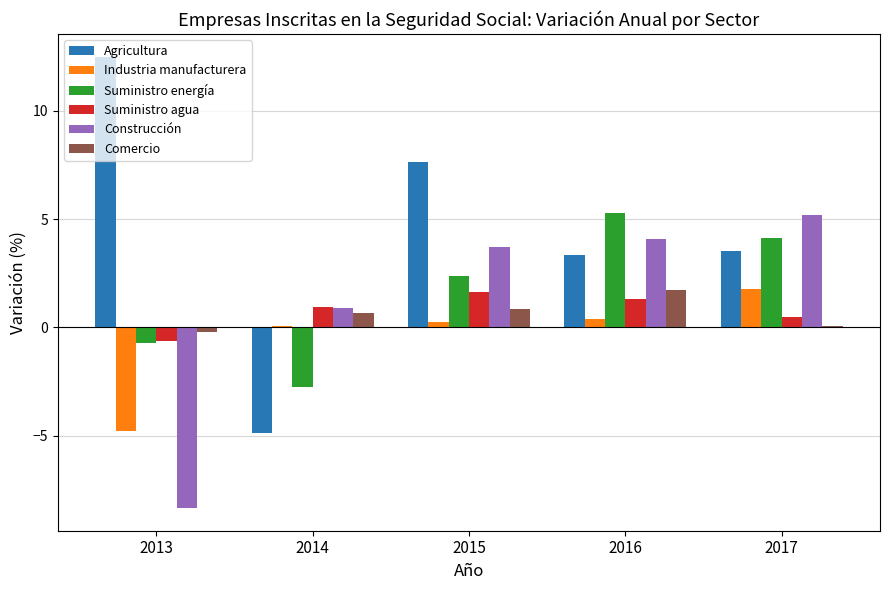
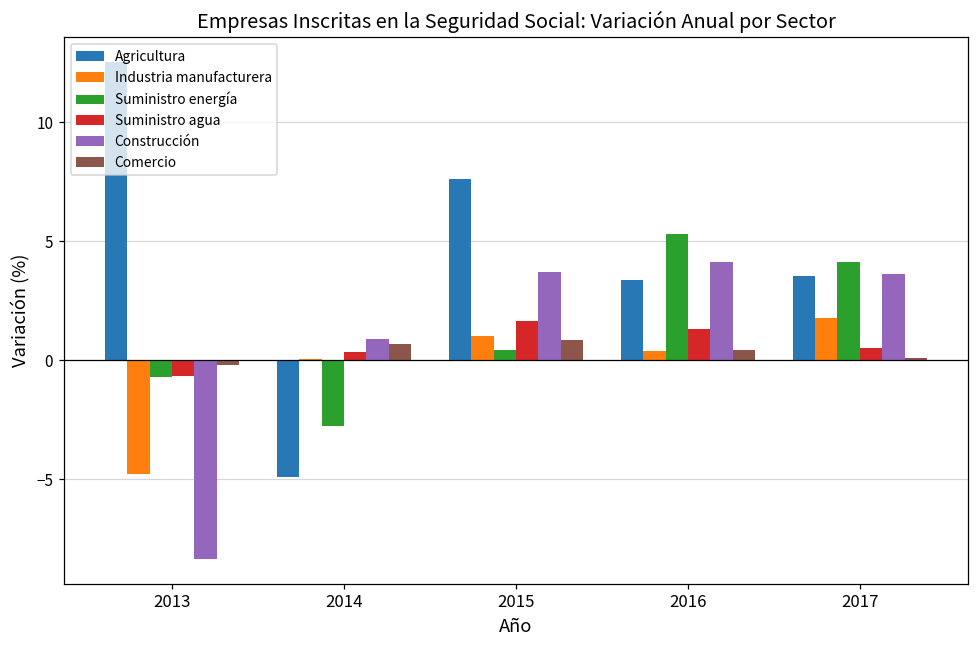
Suministro agua, 2014: 0.9 -> 0.3
Industria manufacturera, 2015: 0.3 -> 1.0
Suministro energía, 2015: 2.4 -> 0.4
Comercio, 2016: 1.7 -> 0.4
Construcción, 2017: 5.2 -> 3.6
